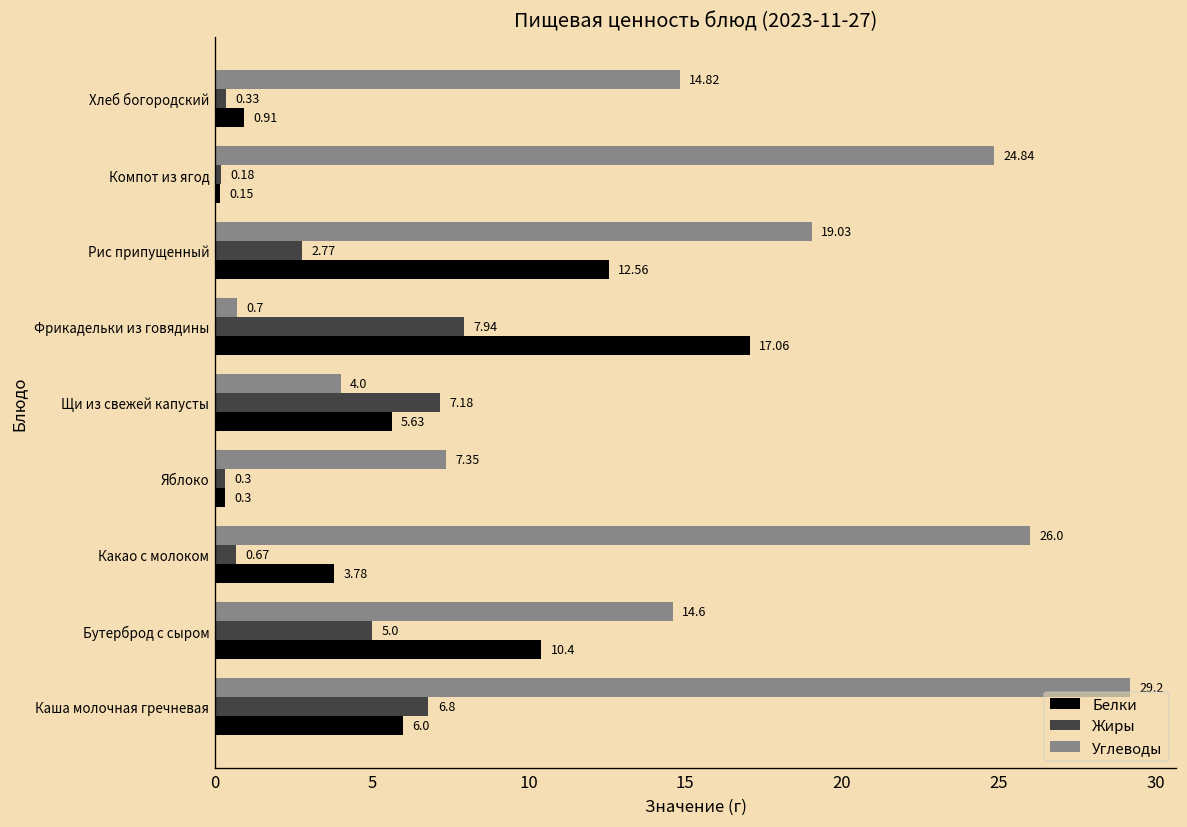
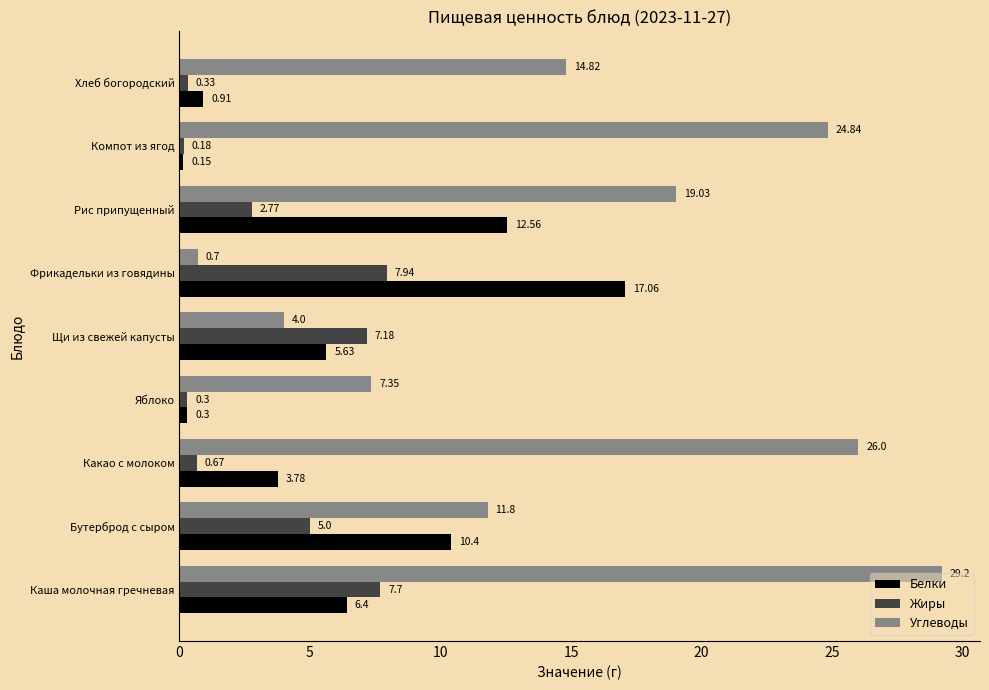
Углеводы, Бутерброд с сыром: 14.6 -> 11.8
Жиры, Каша молочная гречневая: 6.8 -> 7.7
Белки, Каша молочная гречневая: 6.0 -> 6.4
